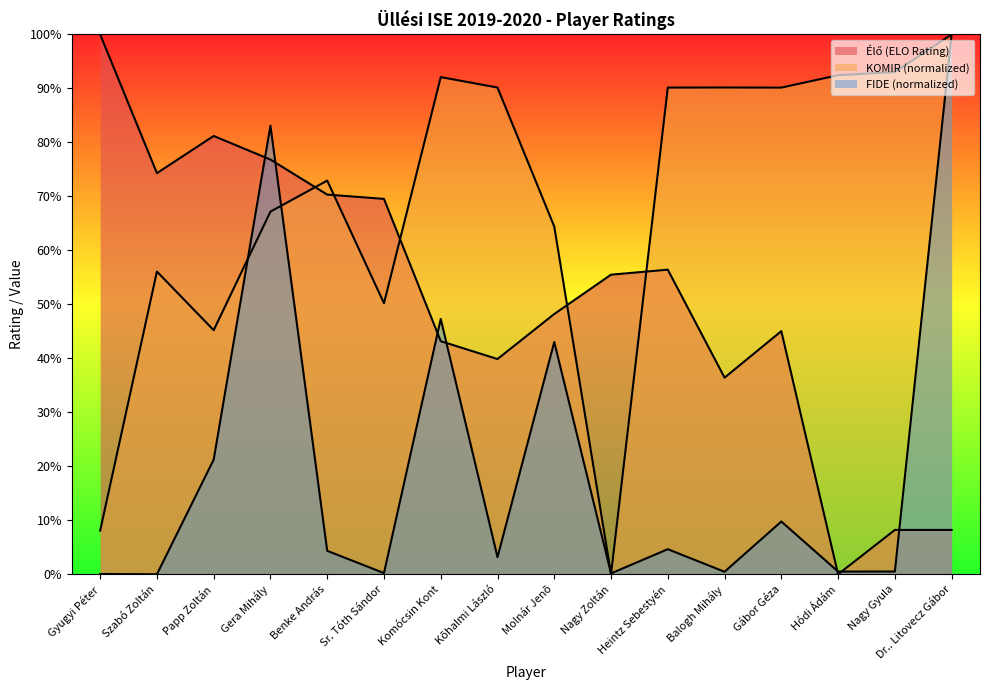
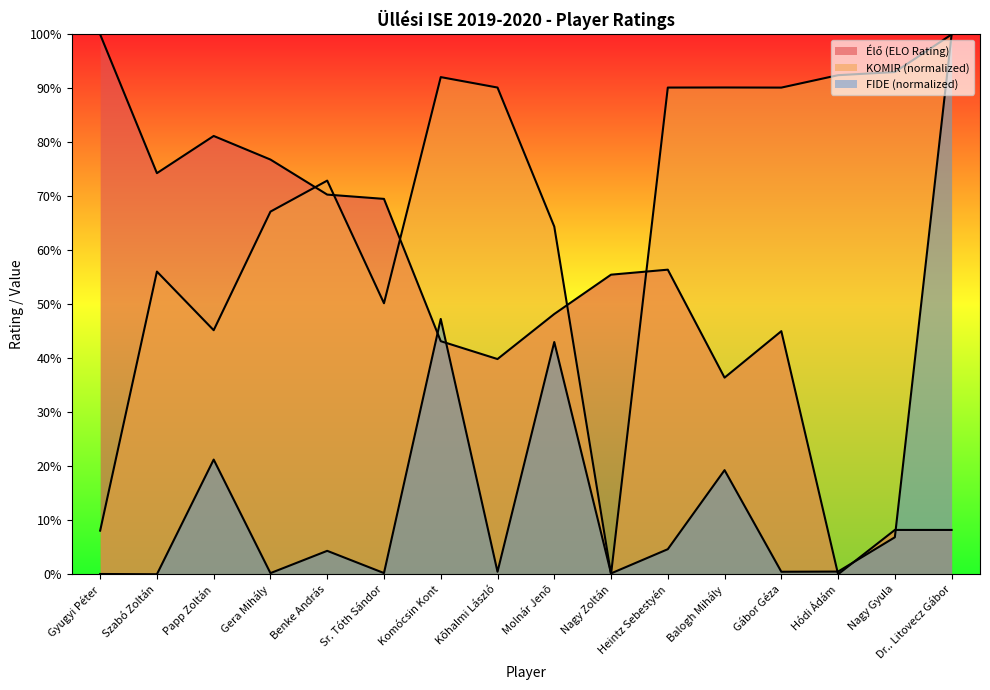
FIDE (normalized), Gera Mihály: 83% -> 0%
FIDE (normalized), Kõhalmi László: 3% -> 0%
FIDE (normalized), Balogh Mihály: 0% -> 19%
FIDE (normalized), Gábor Géza: 10% -> 0%
FIDE (normalized), Nagy Gyula: 1% -> 7%
